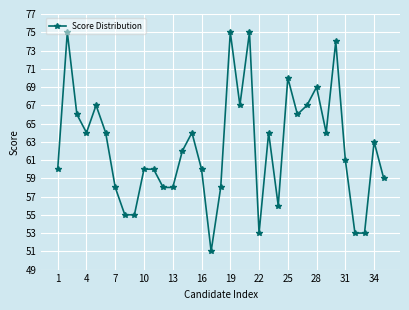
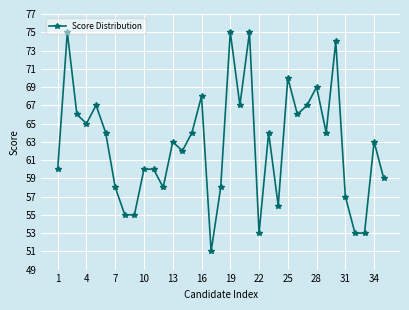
4: 64 -> 65
13: 58 -> 63
16: 60 -> 68
31: 61 -> 57
